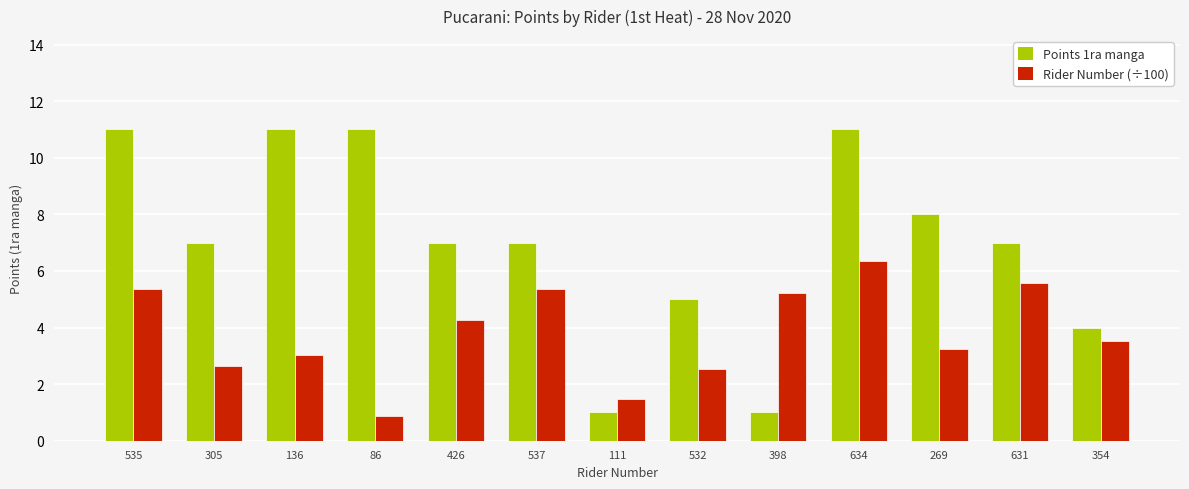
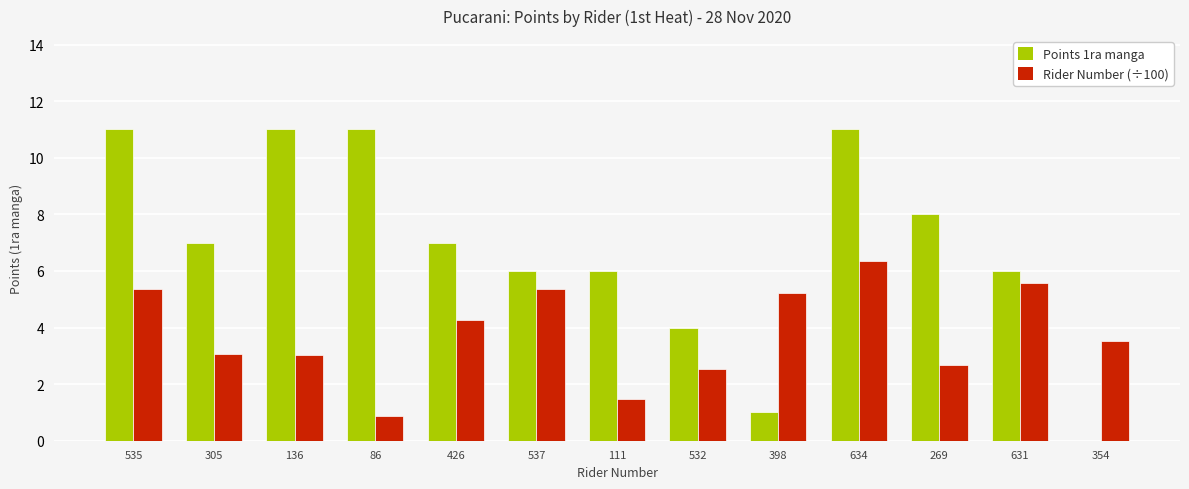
Rider Number (÷100), 305: 2.6 -> 3.1
Points 1ra manga, 537: 7 -> 6
Points 1ra manga, 111: 1 -> 6
Points 1ra manga, 532: 5 -> 4
Rider Number (÷100), 269: 3.3 -> 2.7
Points 1ra manga, 631: 7 -> 6
Points 1ra manga, 354: 4 -> 0
